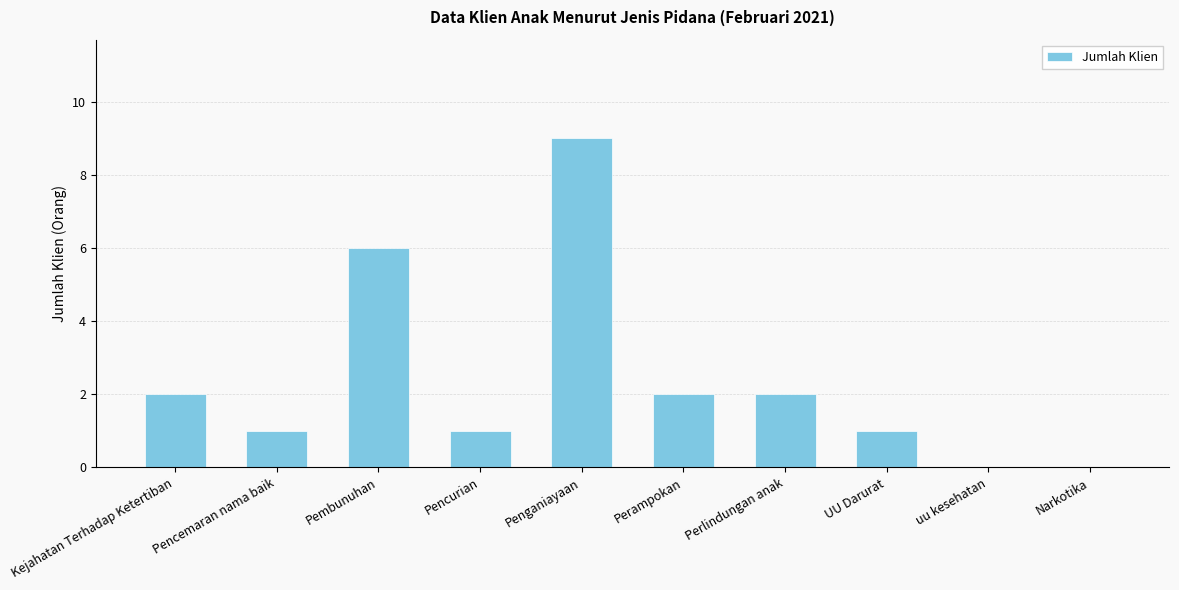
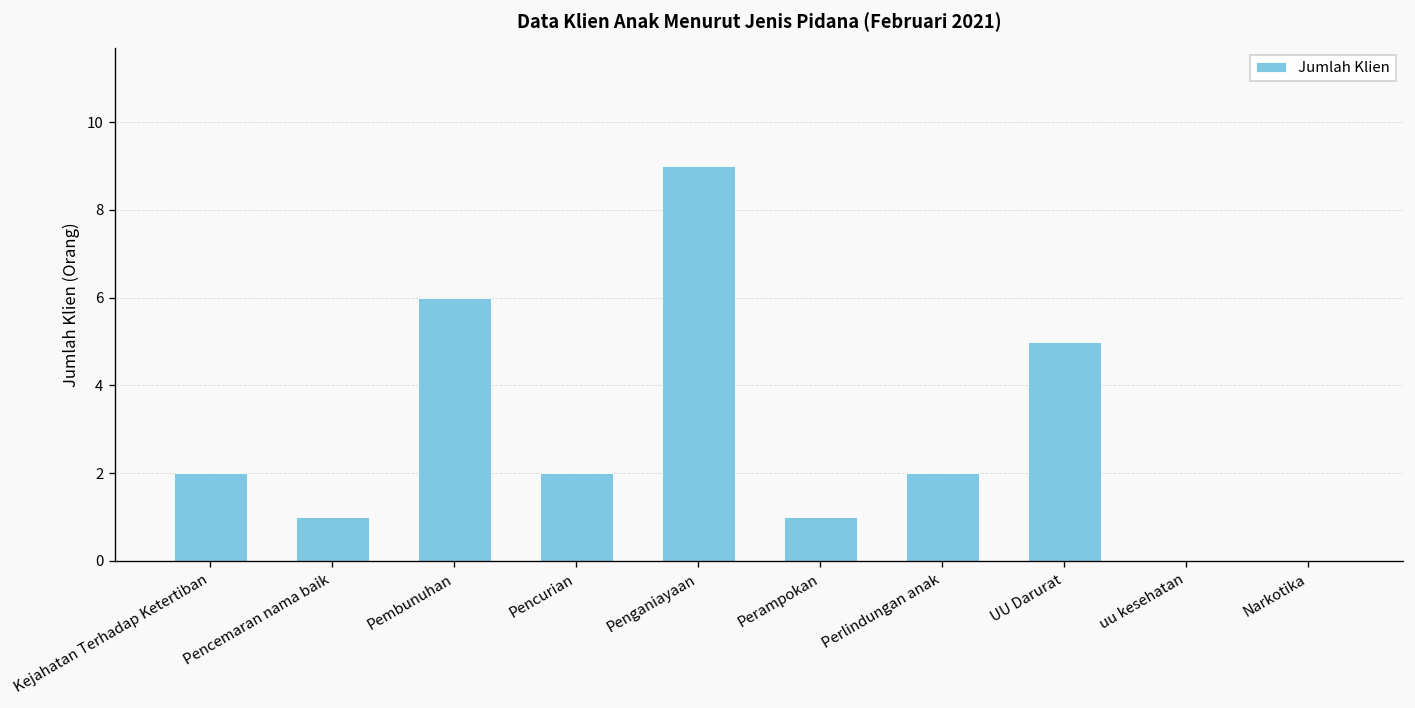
Pencurian: 1 -> 2
Perampokan: 2 -> 1
UU Darurat: 1 -> 5
